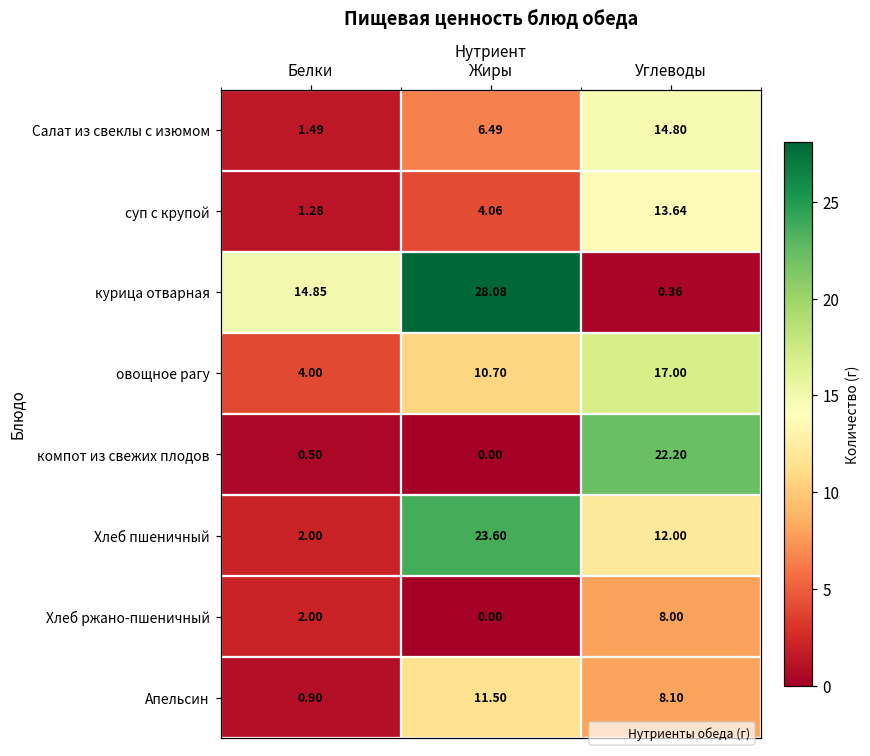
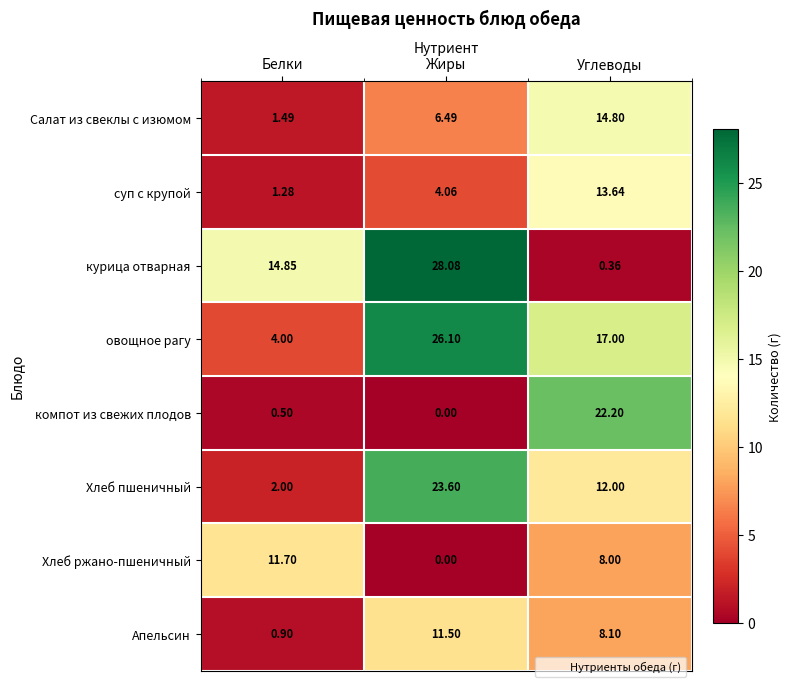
овощное рагу, Жиры: 10.70 -> 26.10
Хлеб ржано-пшеничный, Белки: 2.00 -> 11.70
